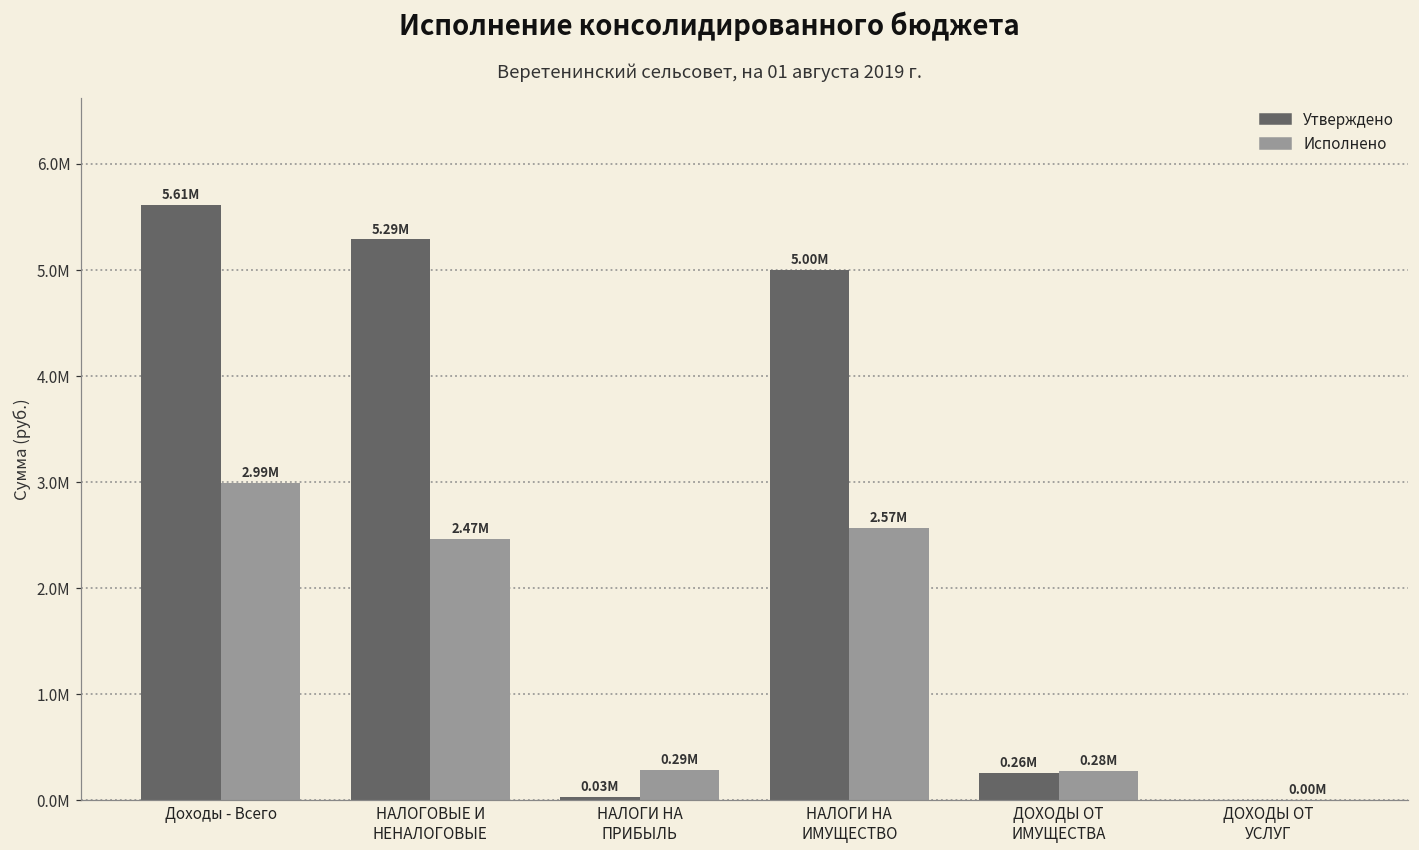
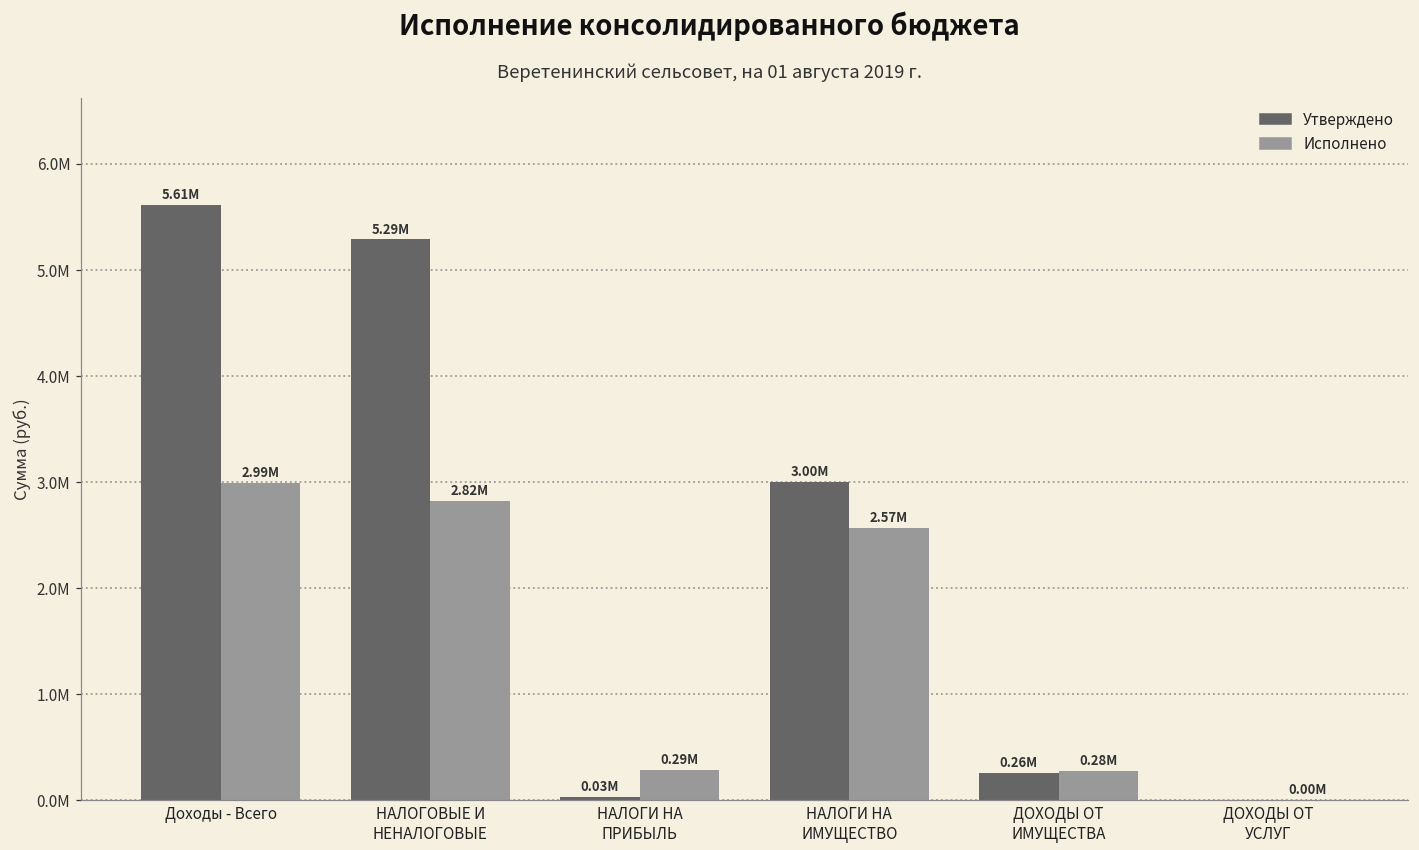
Исполнено, НАЛОГОВЫЕ И НЕНАЛОГОВЫЕ: 2.47М -> 2.82М
Утверждено, НАЛОГИ НА ИМУЩЕСТВО: 5.00М -> 3.00М
